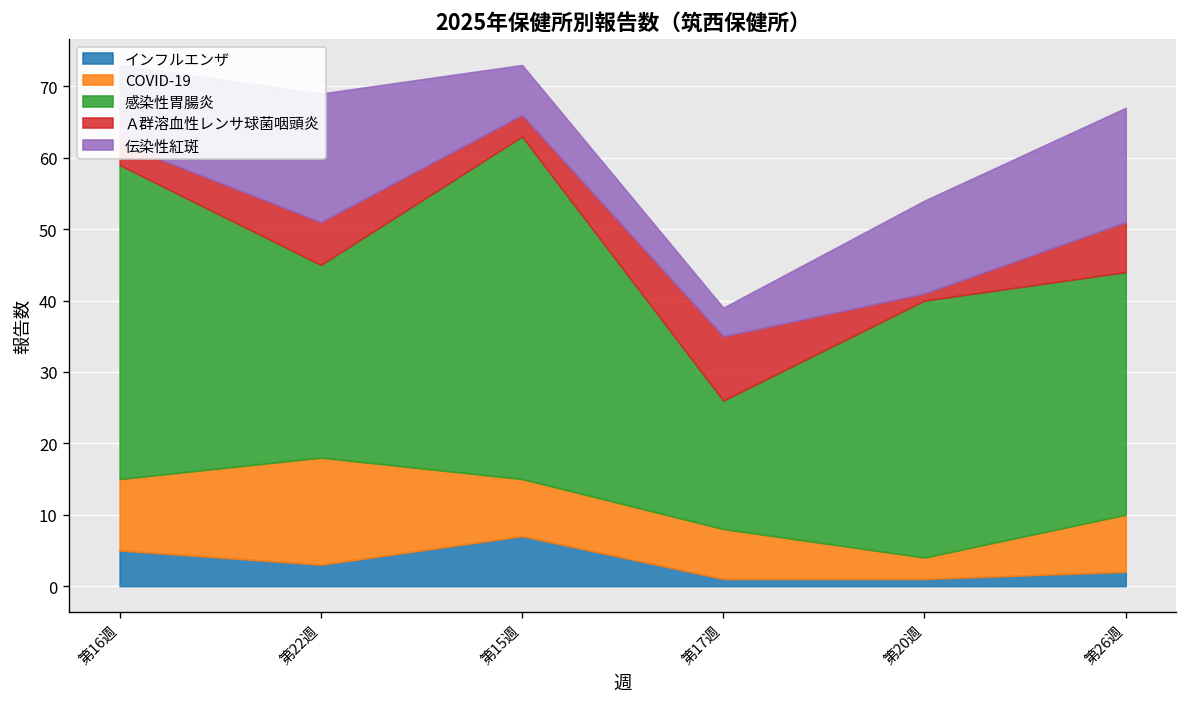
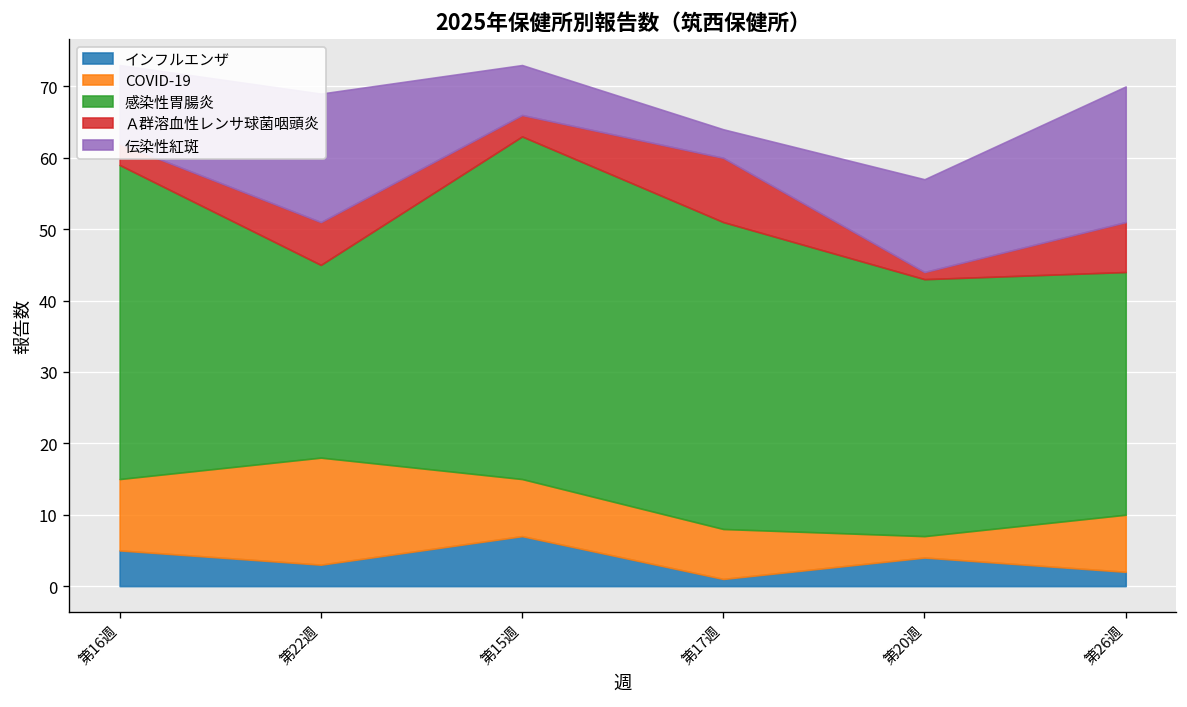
感染性胃腸炎, 第17週: 18 -> 43
インフルエンザ, 第20週: 1 -> 4
伝染性紅斑, 第26週: 16 -> 19
